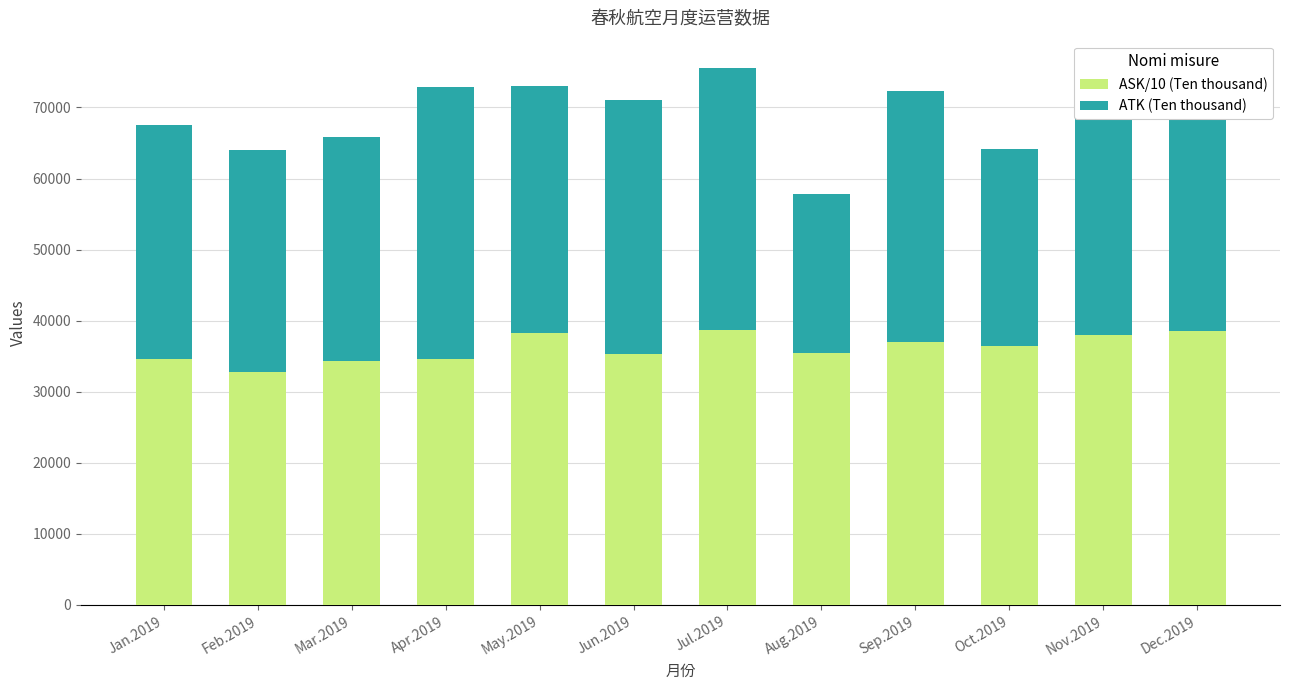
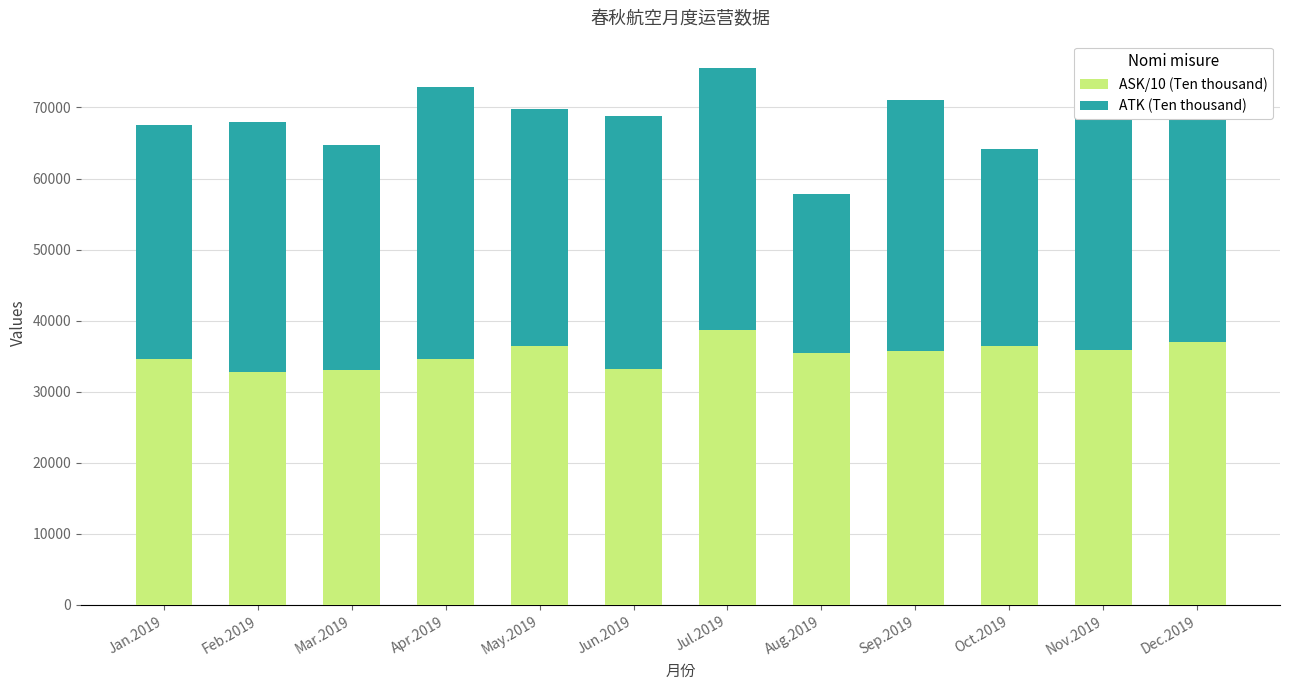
ATK (Ten thousand), Feb.2019: 31000 -> 35000
ASK/10 (Ten thousand), Mar.2019: 34000 -> 33000
ASK/10 (Ten thousand), May.2019: 38000 -> 36000
ATK (Ten thousand), May.2019: 35000 -> 33000
ASK/10 (Ten thousand), Jun.2019: 35000 -> 33000
ASK/10 (Ten thousand), Sep.2019: 37000 -> 36000
ASK/10 (Ten thousand), Nov.2019: 38000 -> 36000
ASK/10 (Ten thousand), Dec.2019: 38000 -> 37000
